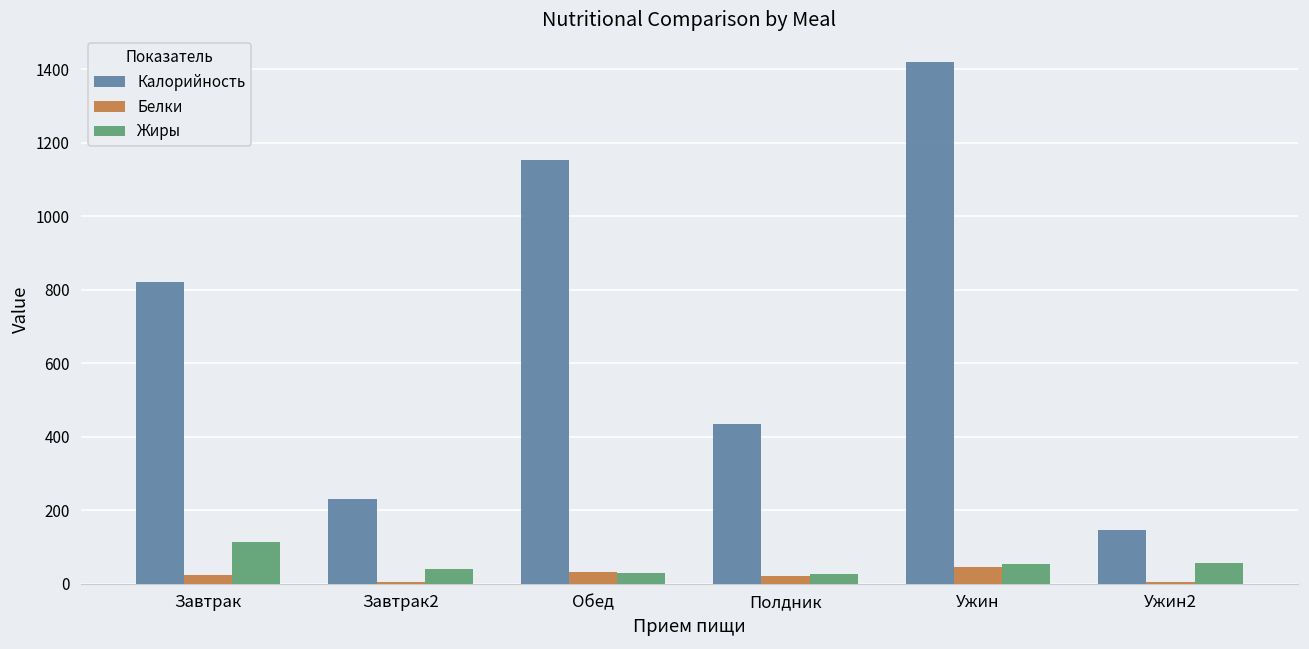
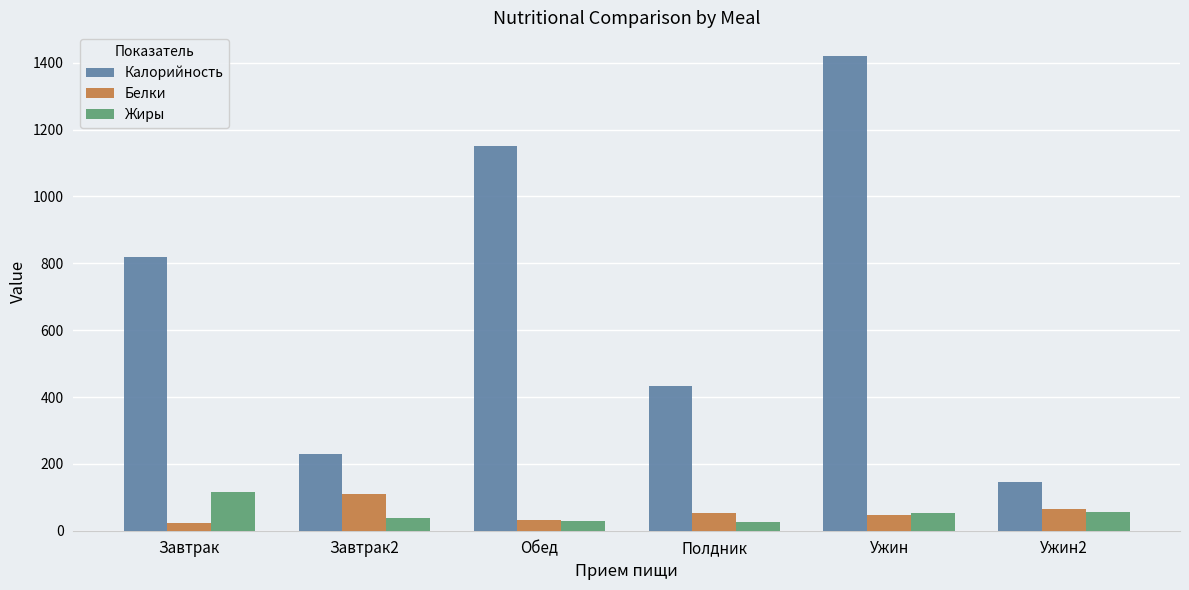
Белки, Завтрак2: 10 -> 110
Белки, Полдник: 20 -> 50
Белки, Ужин2: 10 -> 70
